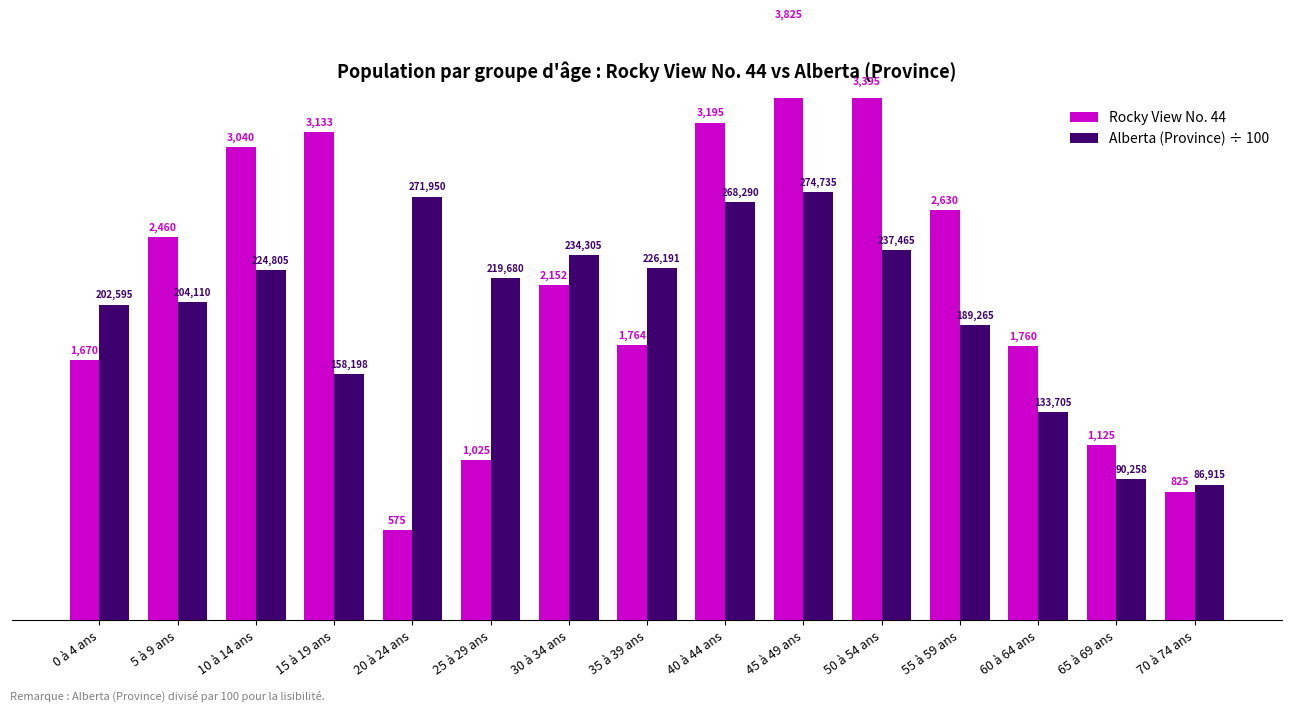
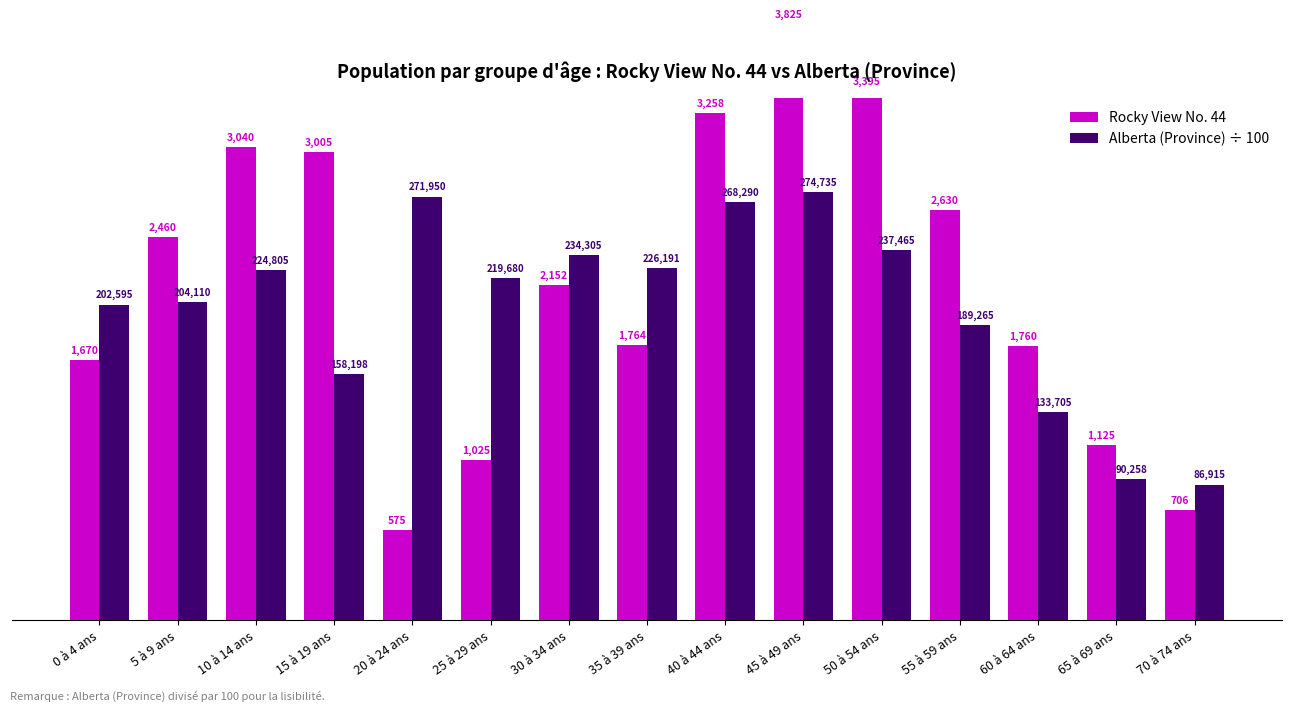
Rocky View No. 44, 15 à 19 ans: 3,133 -> 3,005
Rocky View No. 44, 40 à 44 ans: 3,195 -> 3,258
Rocky View No. 44, 70 à 74 ans: 825 -> 706
